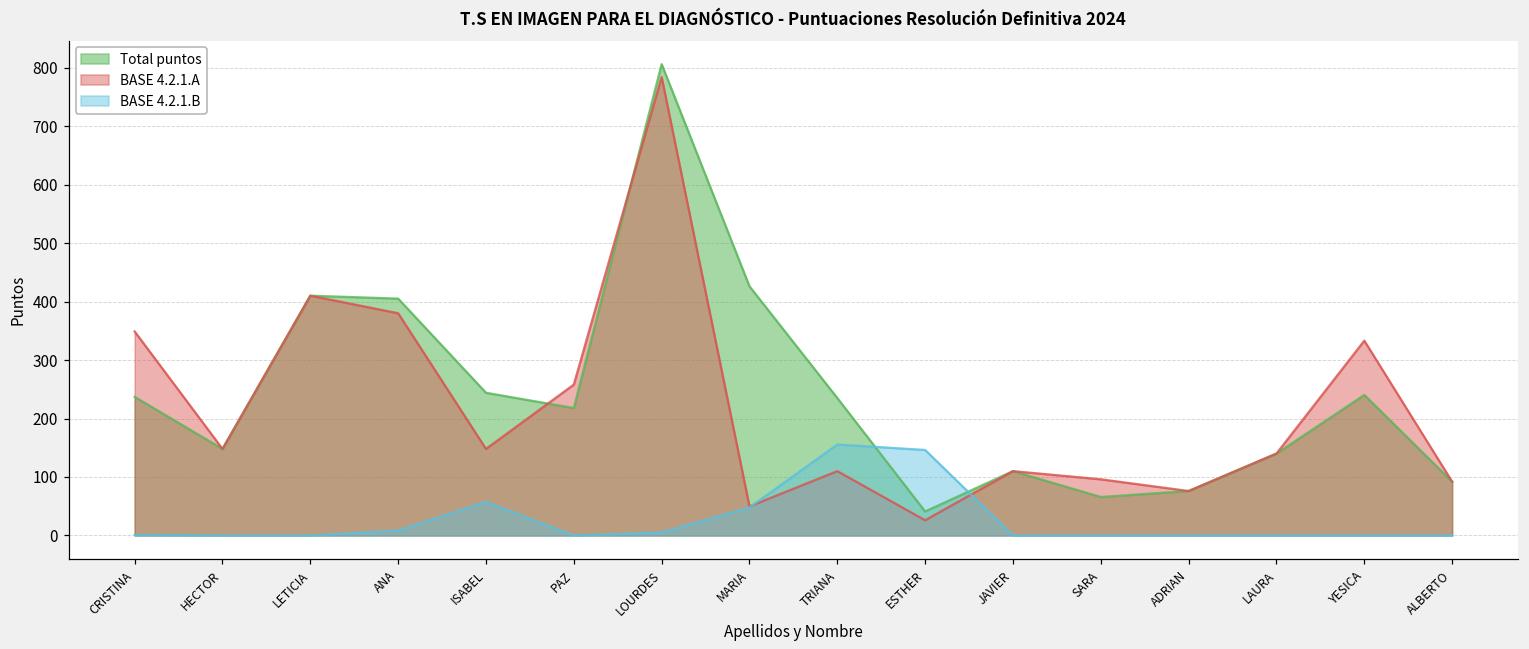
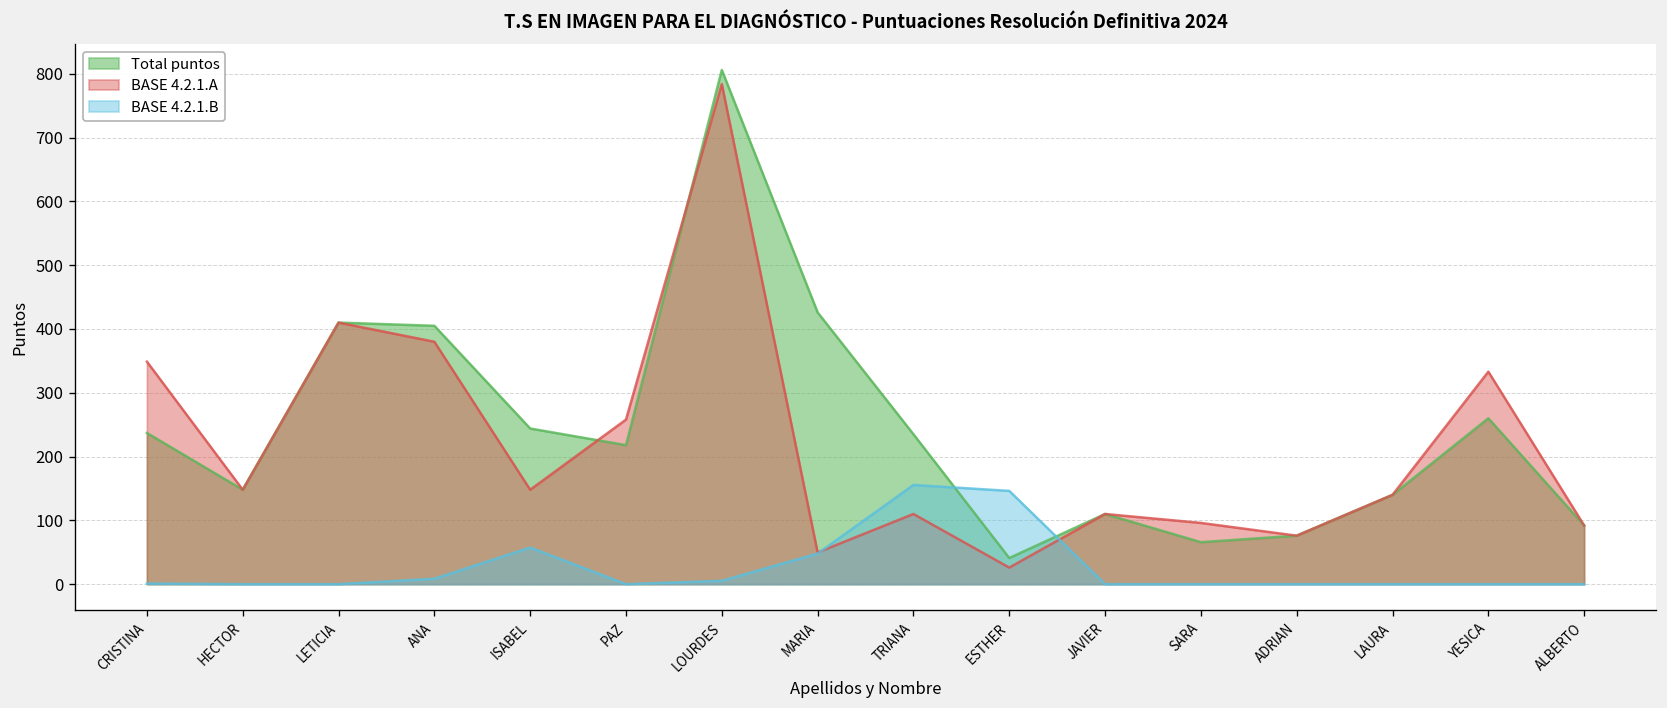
Total puntos, YESICA: 240 -> 260
